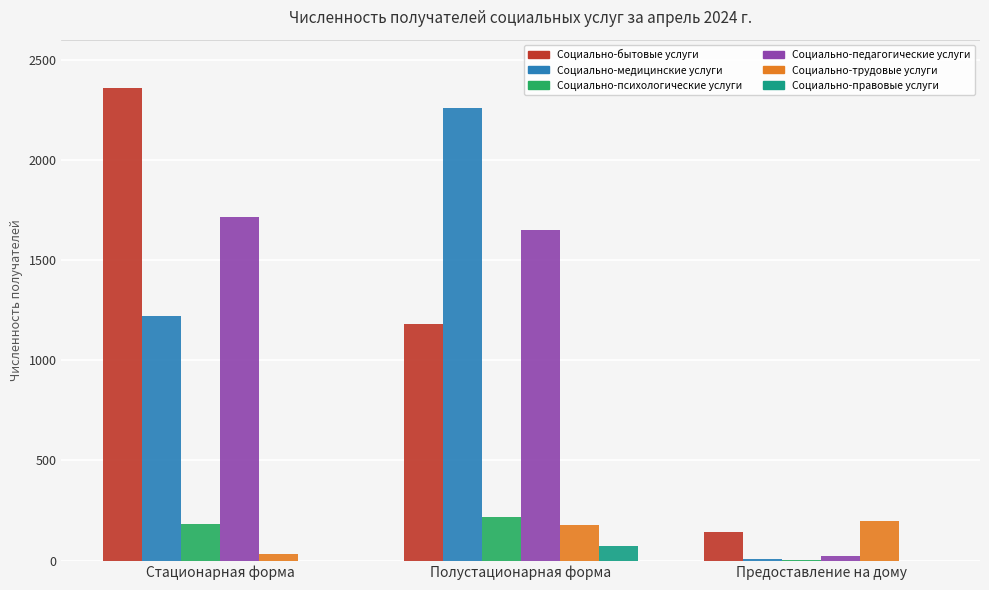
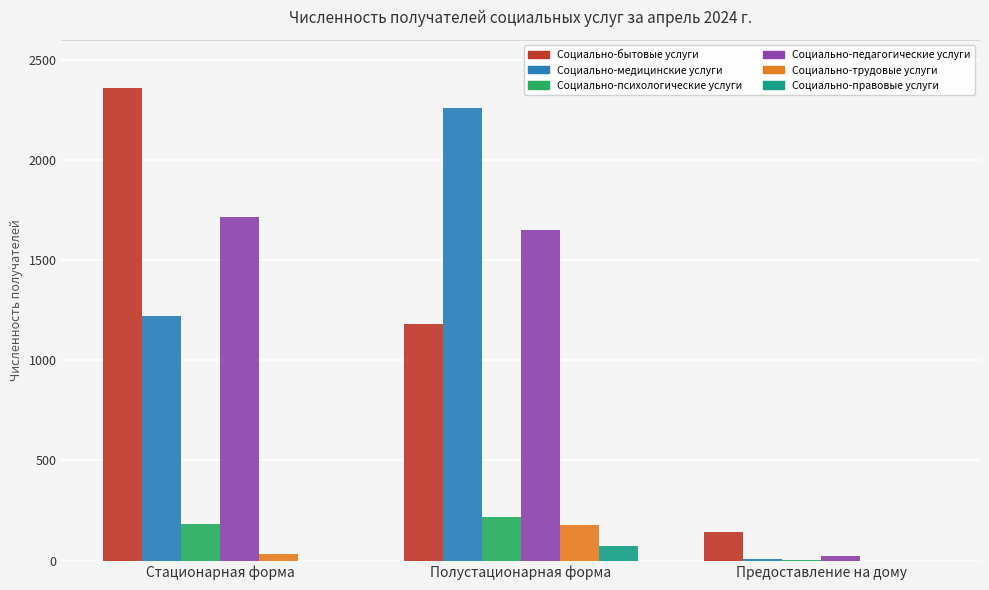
Социально-трудовые услуги, Предоставление на дому: 200 -> 0
